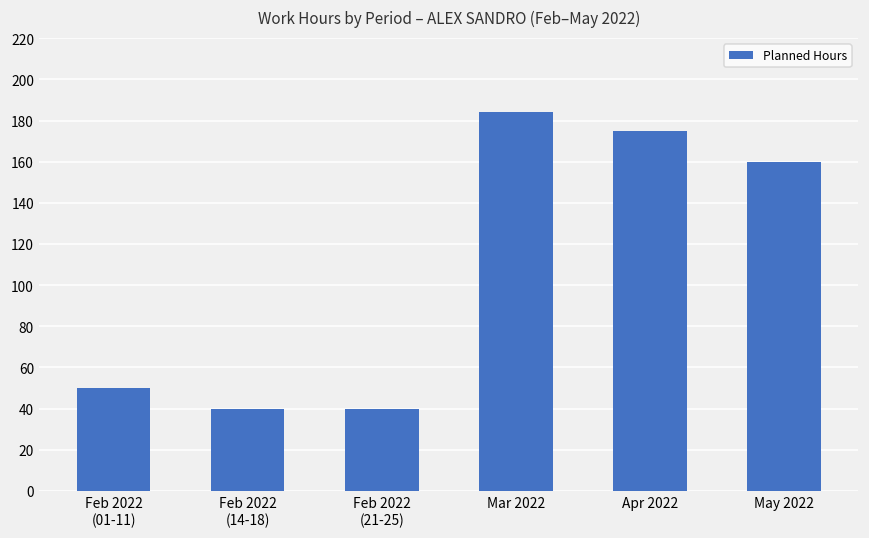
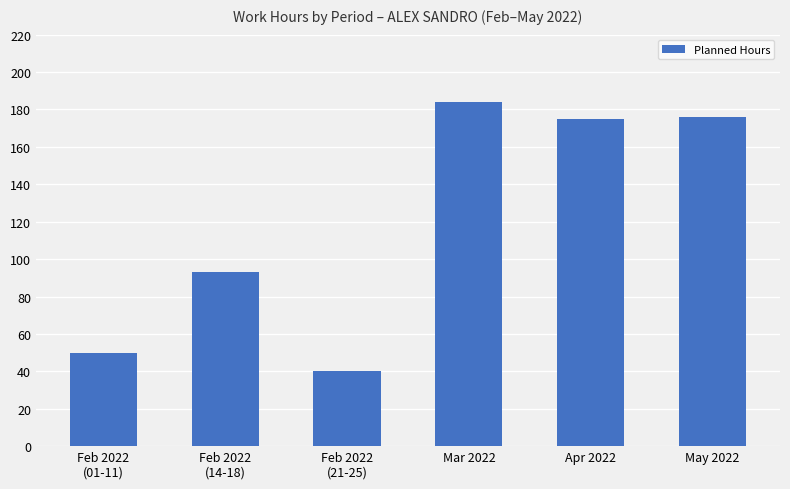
Feb 2022 (14-18): 40 -> 93
May 2022: 160 -> 176
